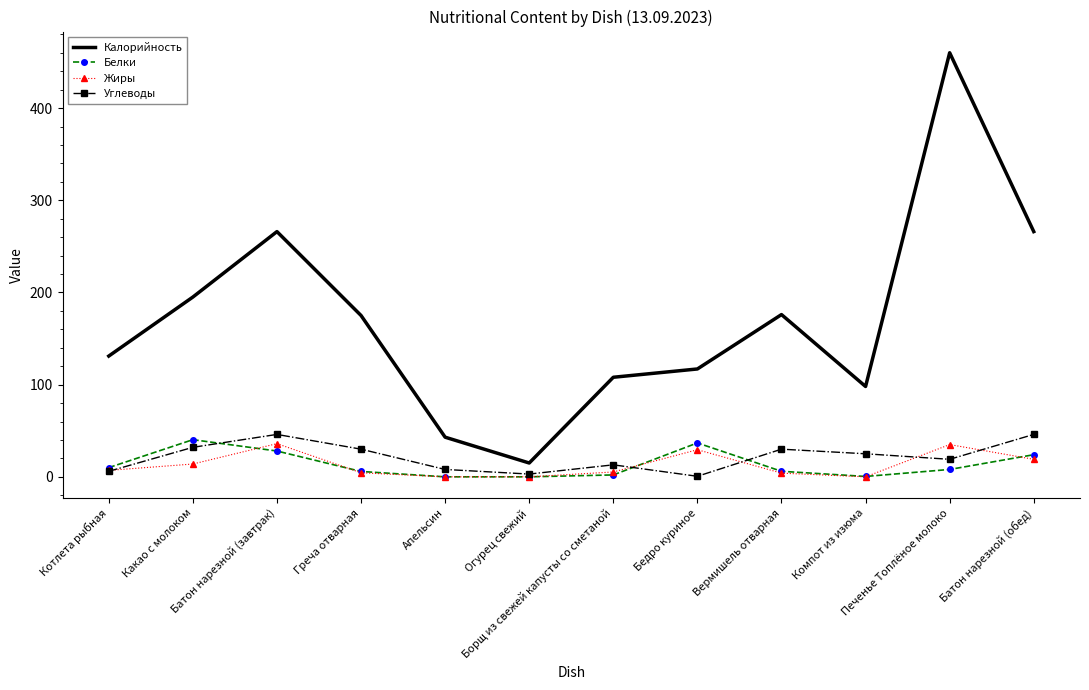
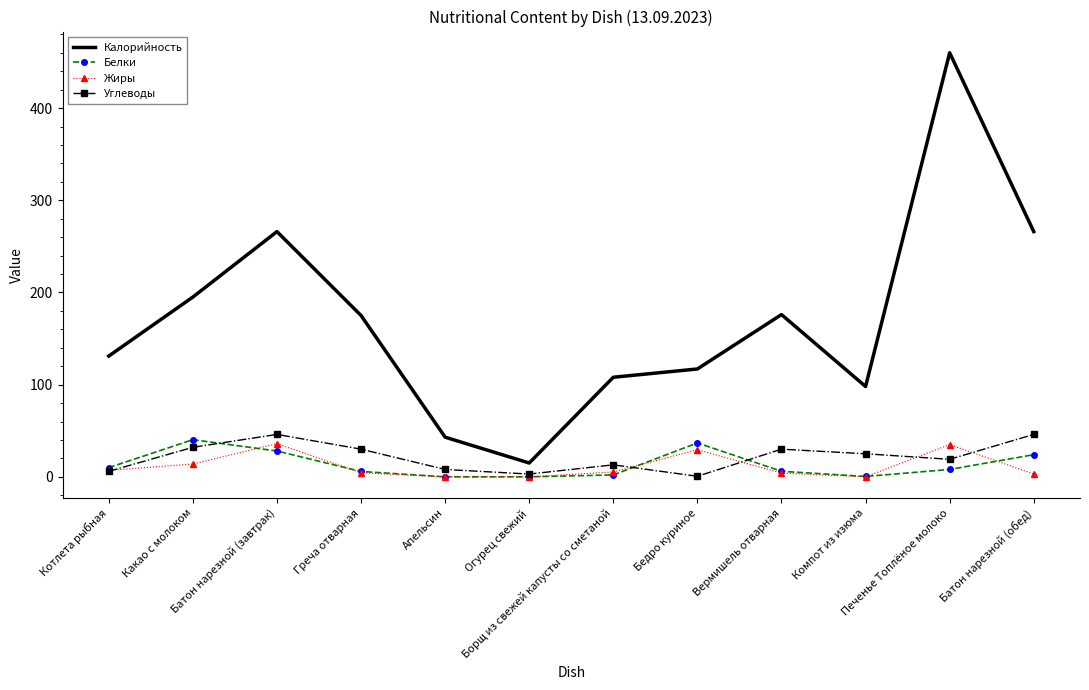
Жиры, Батон нарезной (обед): 20 -> 0
